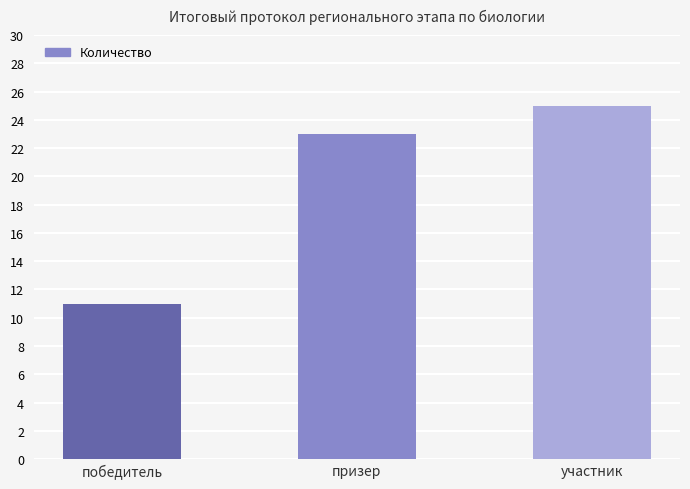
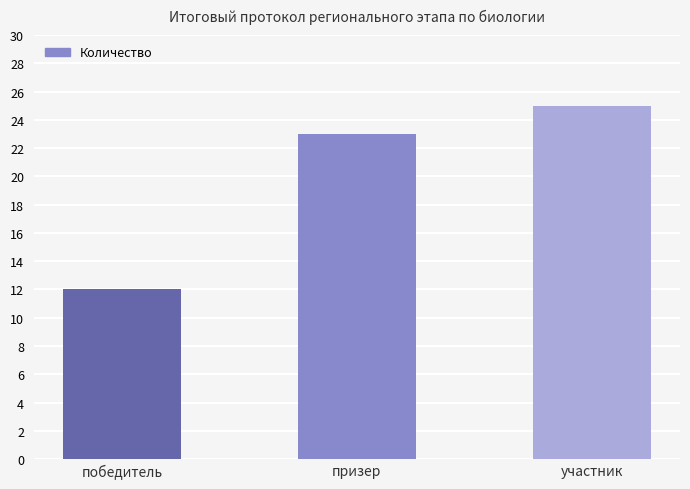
победитель: 11 -> 12
